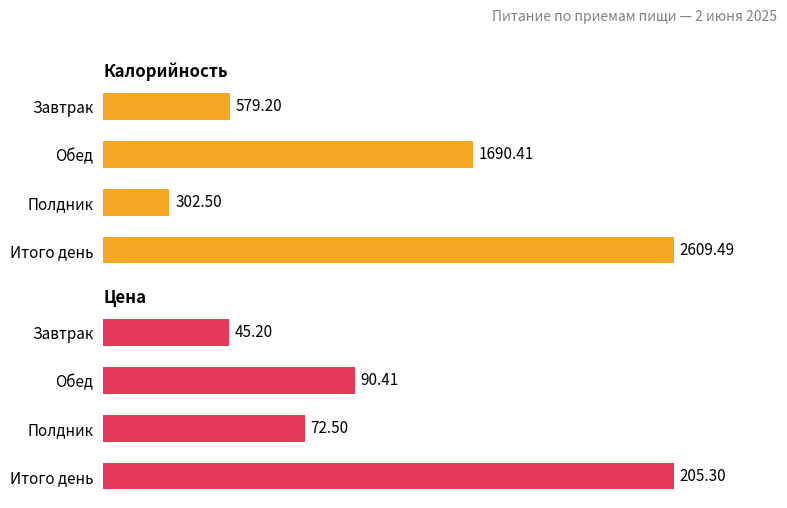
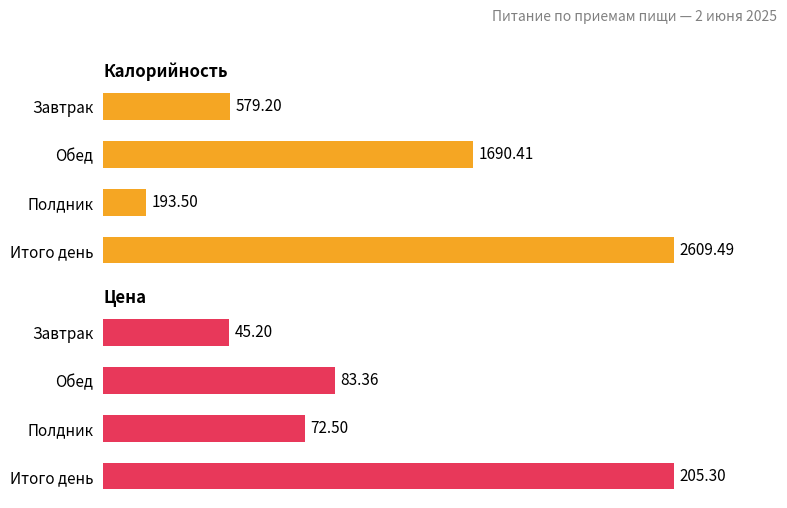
Калорийность, Полдник: 302.50 -> 193.50
Цена, Обед: 90.41 -> 83.36
